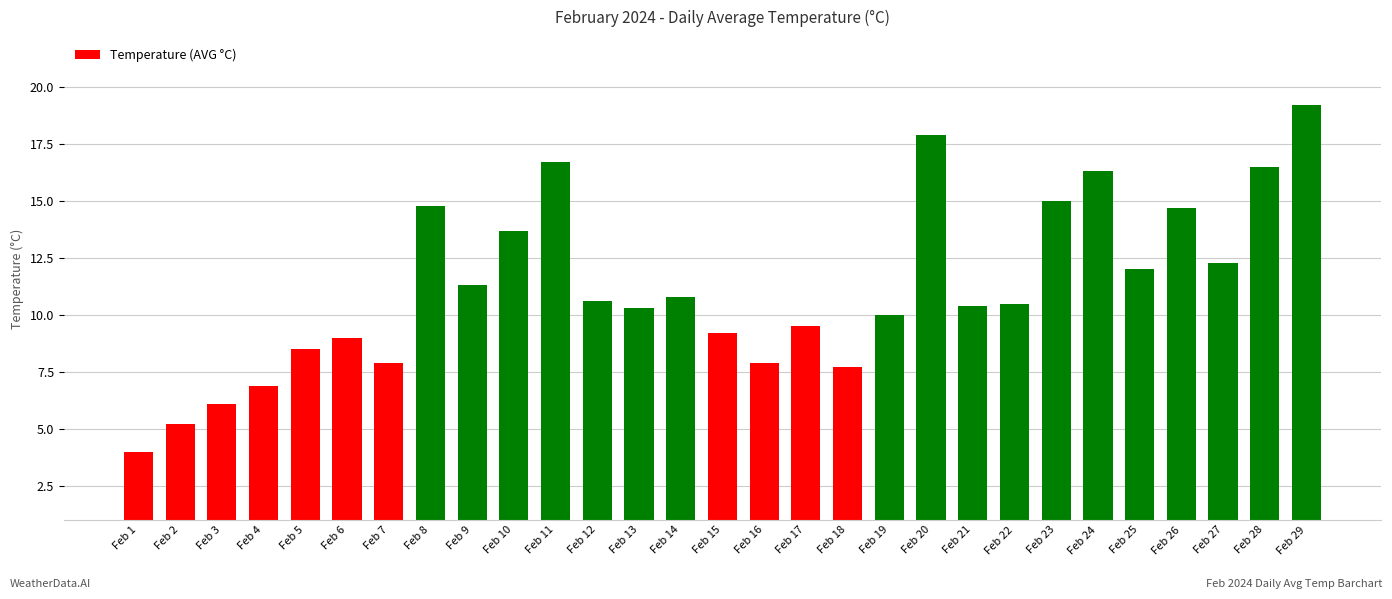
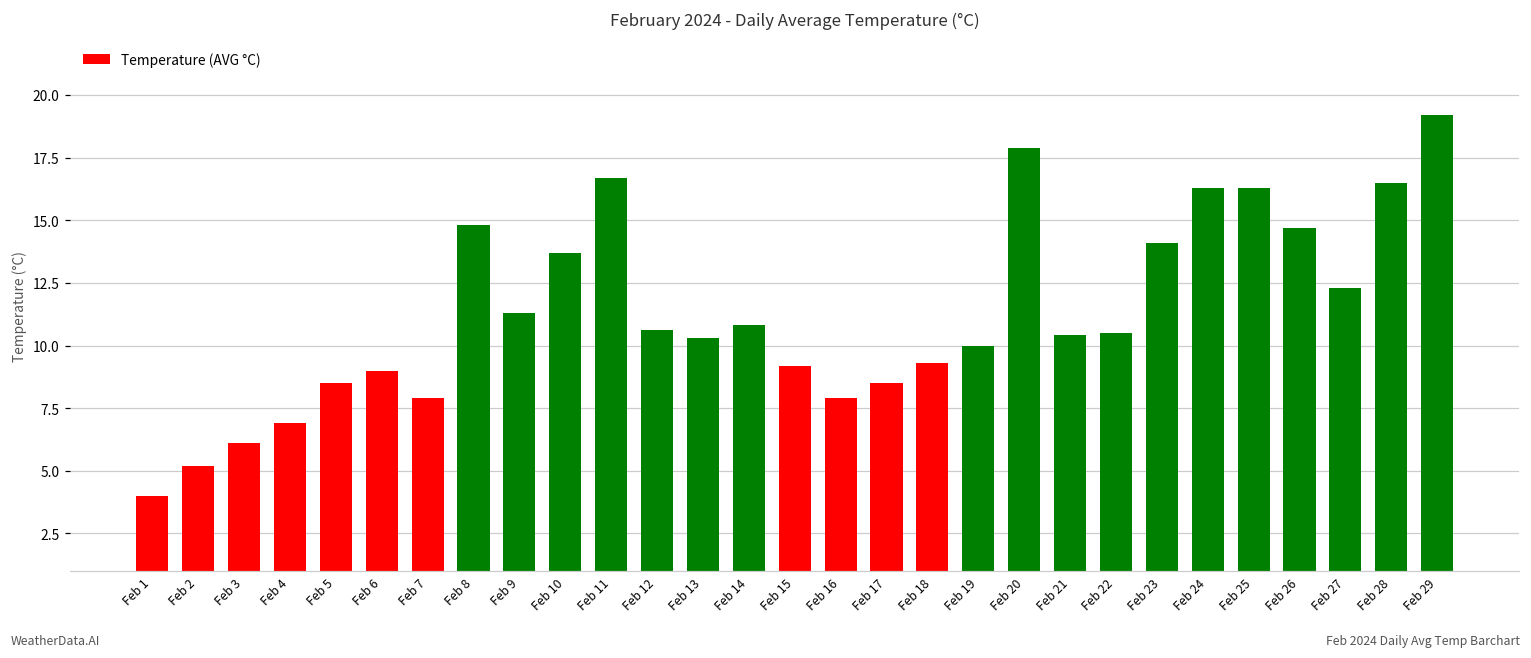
Feb 17: 9.5 -> 8.5
Feb 18: 7.7 -> 9.3
Feb 23: 15.0 -> 14.1
Feb 25: 12.0 -> 16.3
